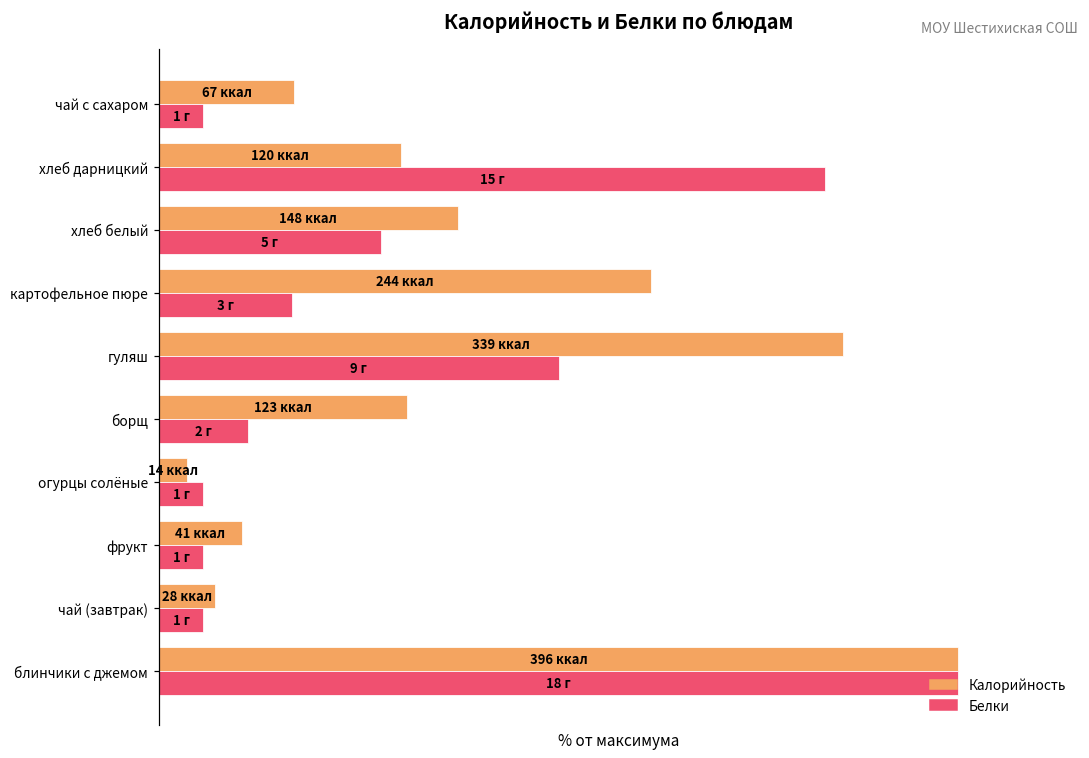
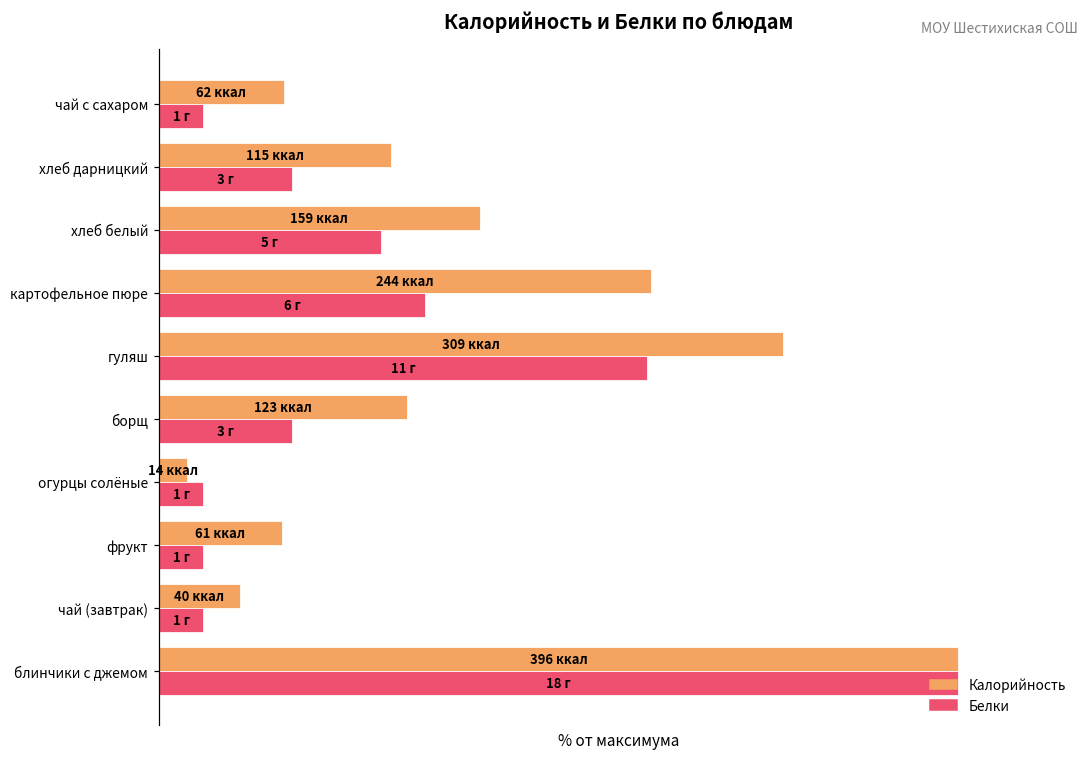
Калорийность, чай с сахаром: 67 -> 62
Калорийность, хлеб дарницкий: 120 -> 115
Белки, хлеб дарницкий: 15 -> 3
Калорийность, хлеб белый: 148 -> 159
Белки, картофельное пюре: 3 -> 6
Калорийность, гуляш: 339 -> 309
Белки, гуляш: 9 -> 11
Белки, борщ: 2 -> 3
Калорийность, фрукт: 41 -> 61
Калорийность, чай (завтрак): 28 -> 40
